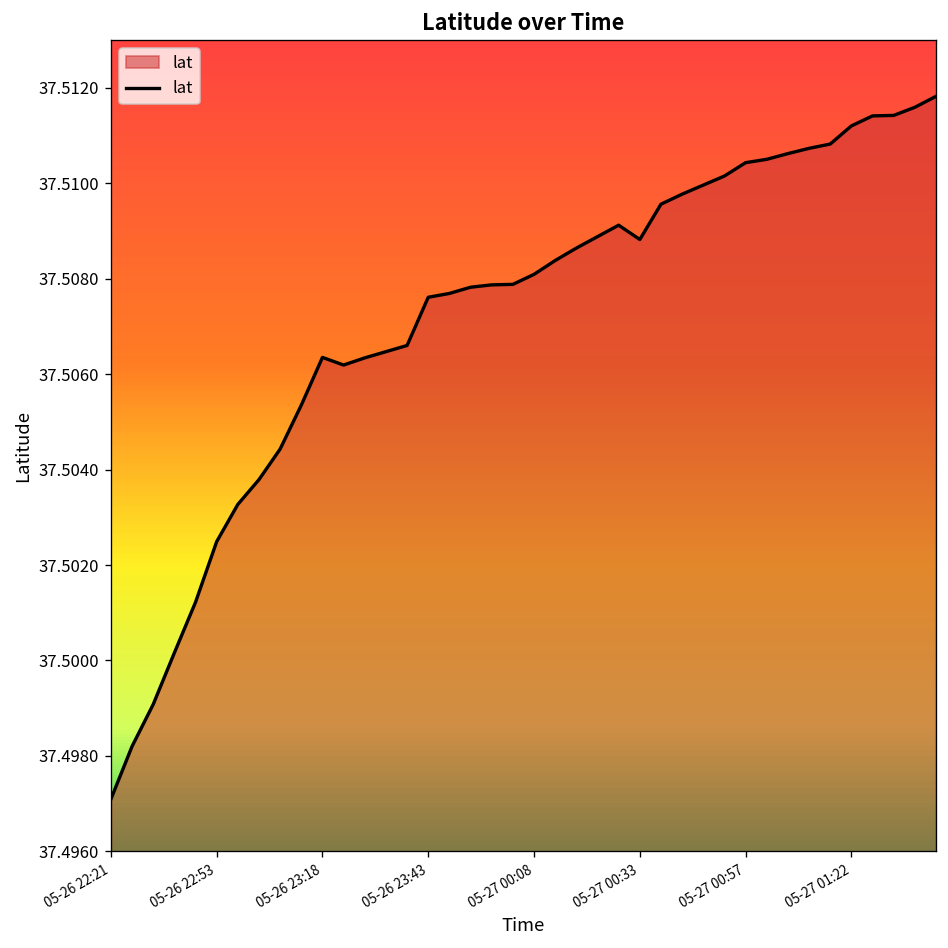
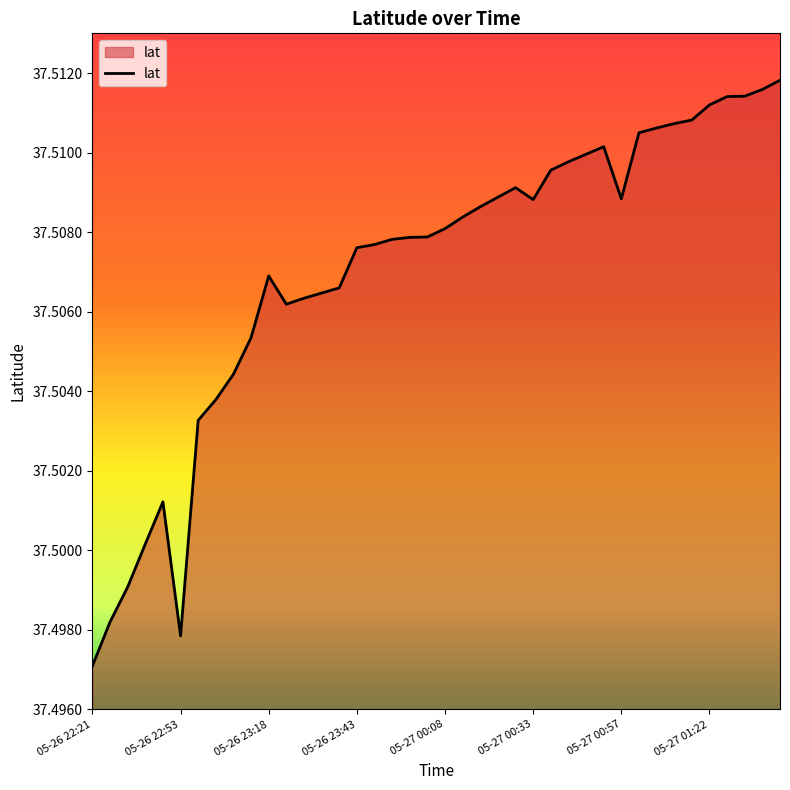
05-26 22:53: 37.5025 -> 37.4979
05-26 23:18: 37.5064 -> 37.5069
05-27 00:57: 37.5104 -> 37.5088
